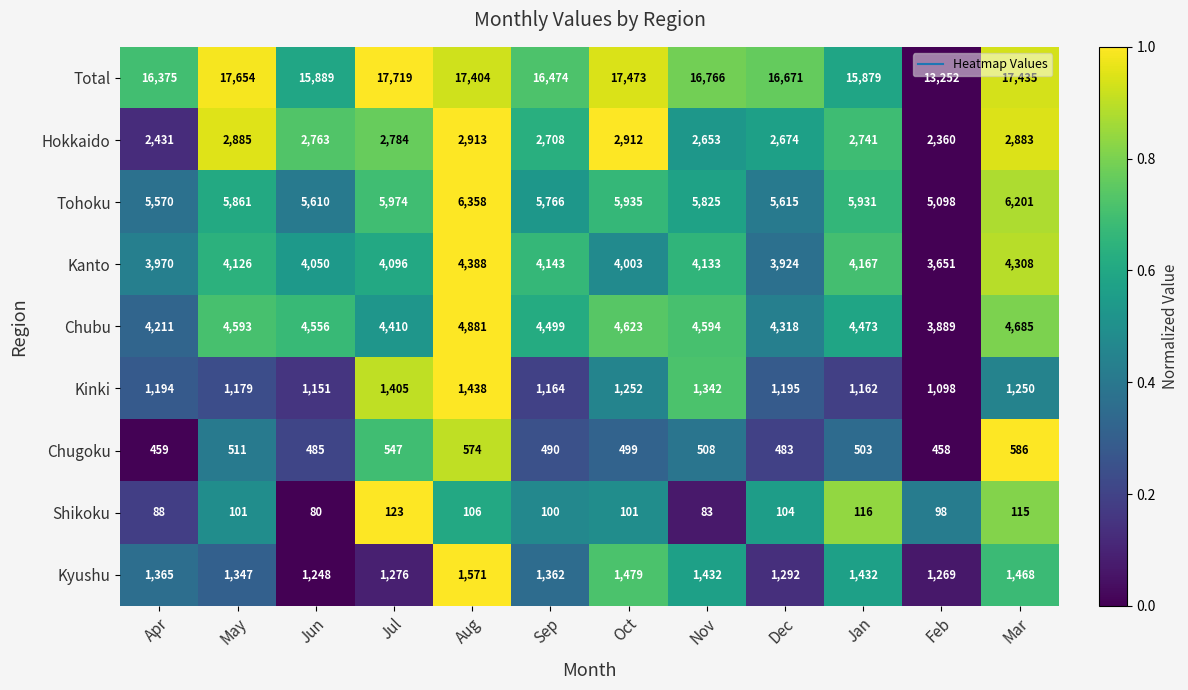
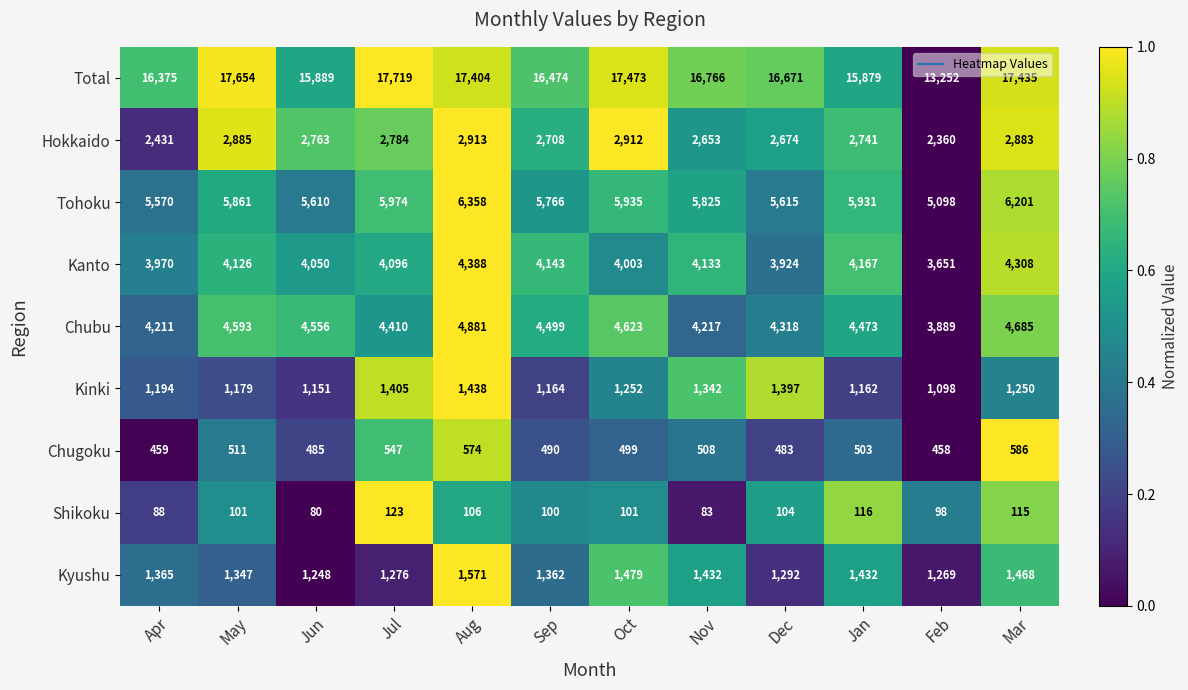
Chubu, Nov: 4,594 -> 4,217
Kinki, Dec: 1,195 -> 1,397
